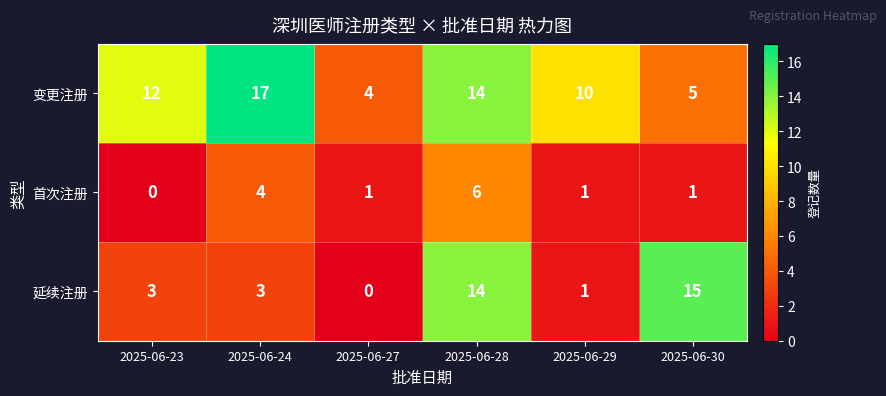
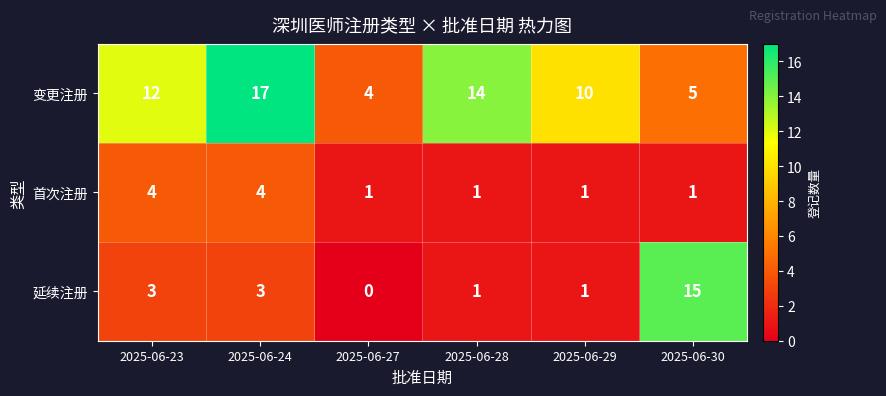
首次注册, 2025-06-23: 0 -> 4
首次注册, 2025-06-28: 6 -> 1
延续注册, 2025-06-28: 14 -> 1
